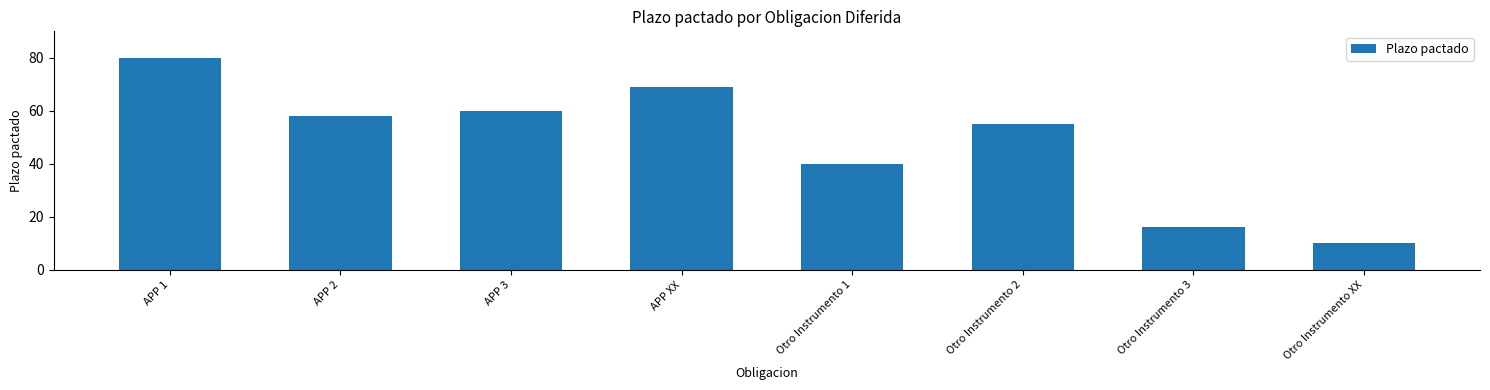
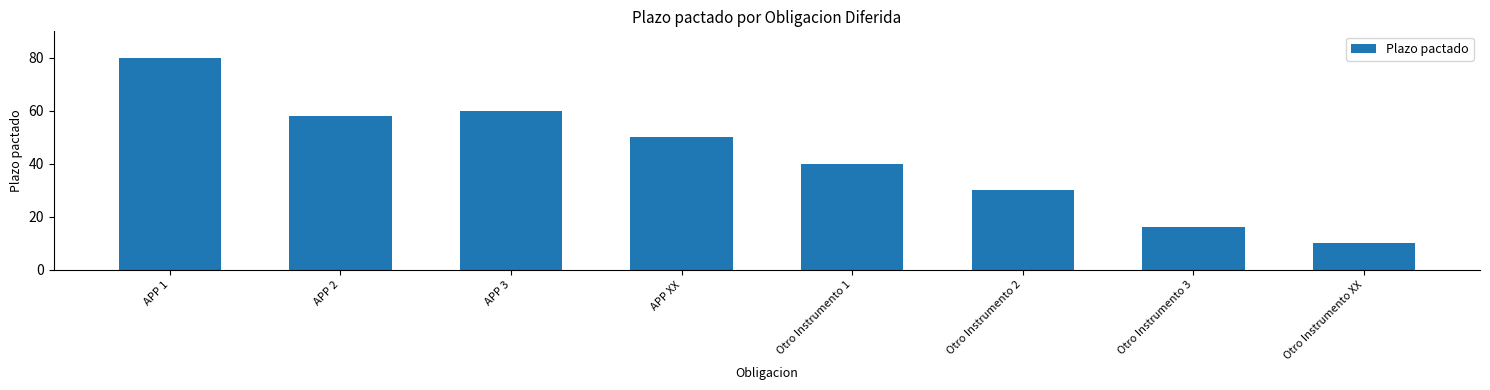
APP XX: 69 -> 50
Otro Instrumento 2: 55 -> 30
